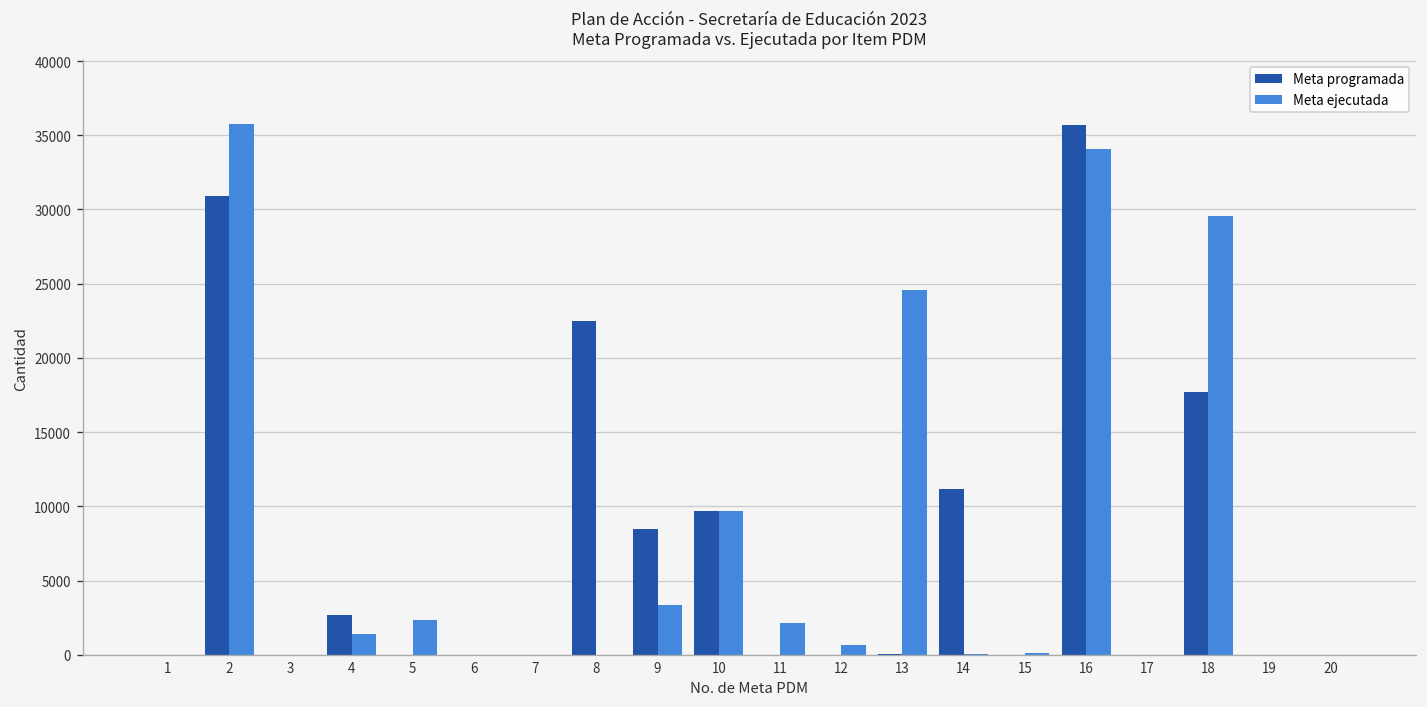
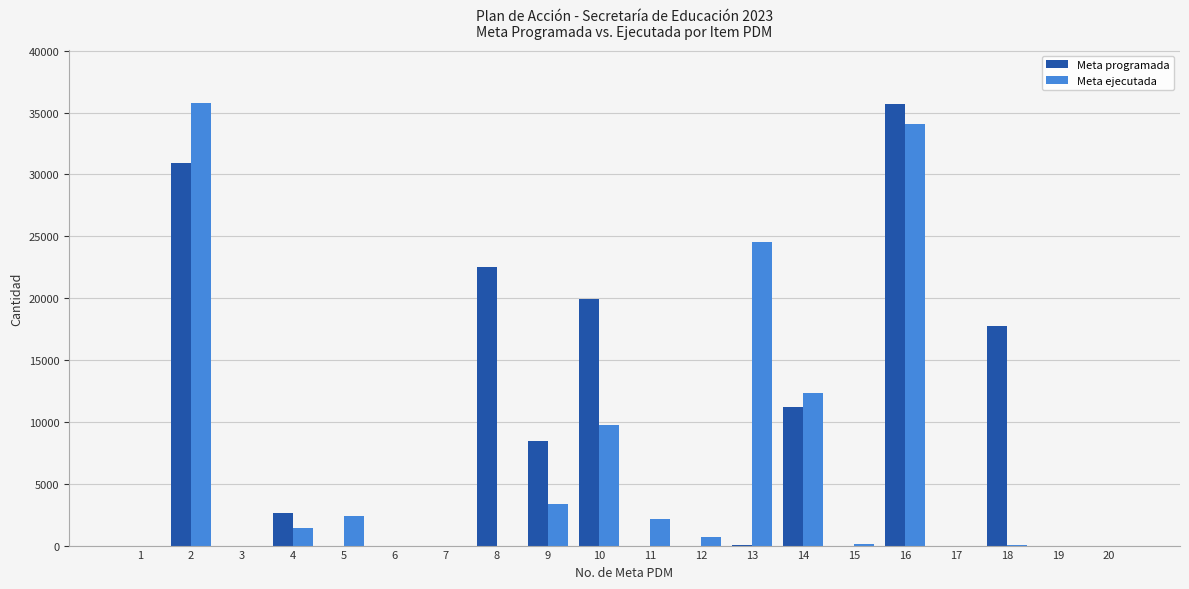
Meta programada, 10: 9700 -> 19900
Meta ejecutada, 14: 0 -> 12400
Meta ejecutada, 18: 29600 -> 0
